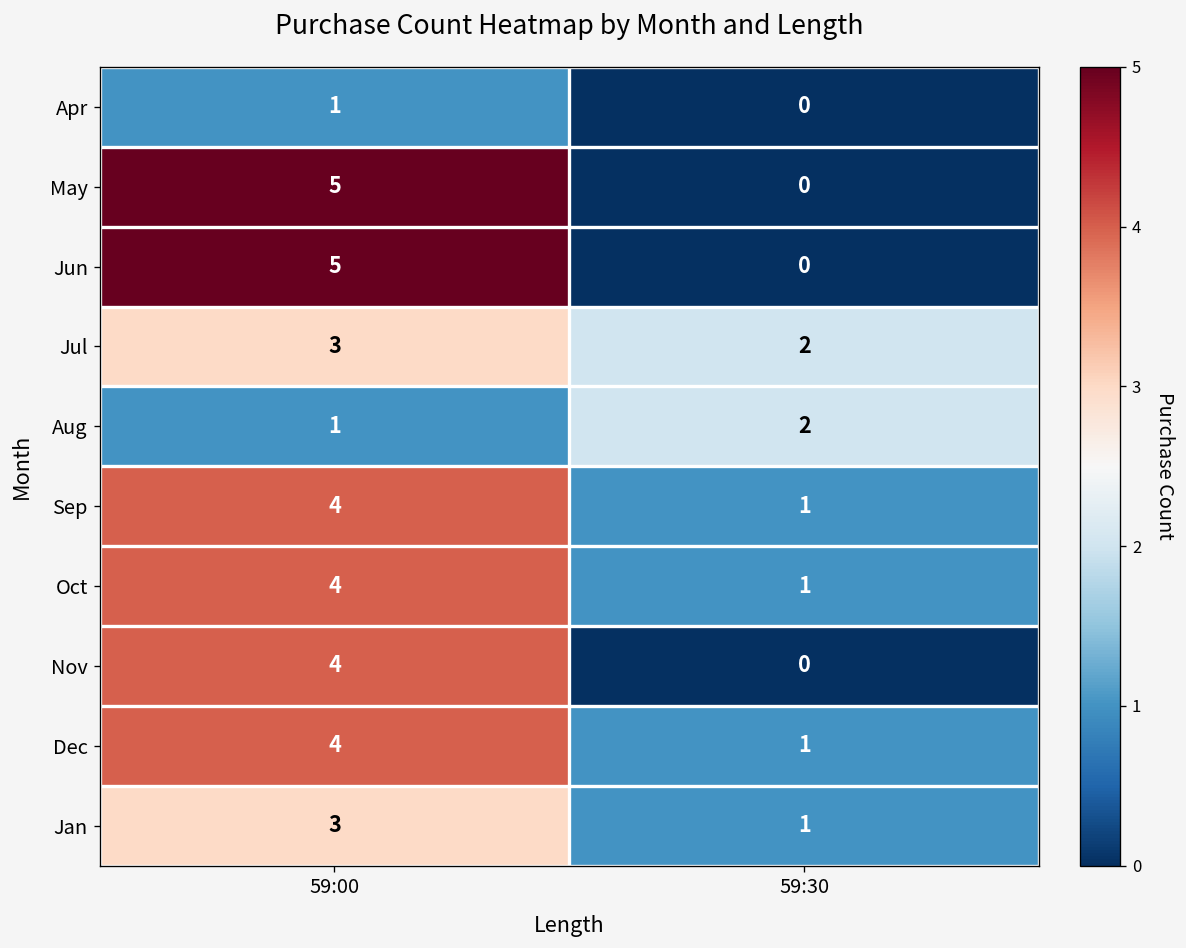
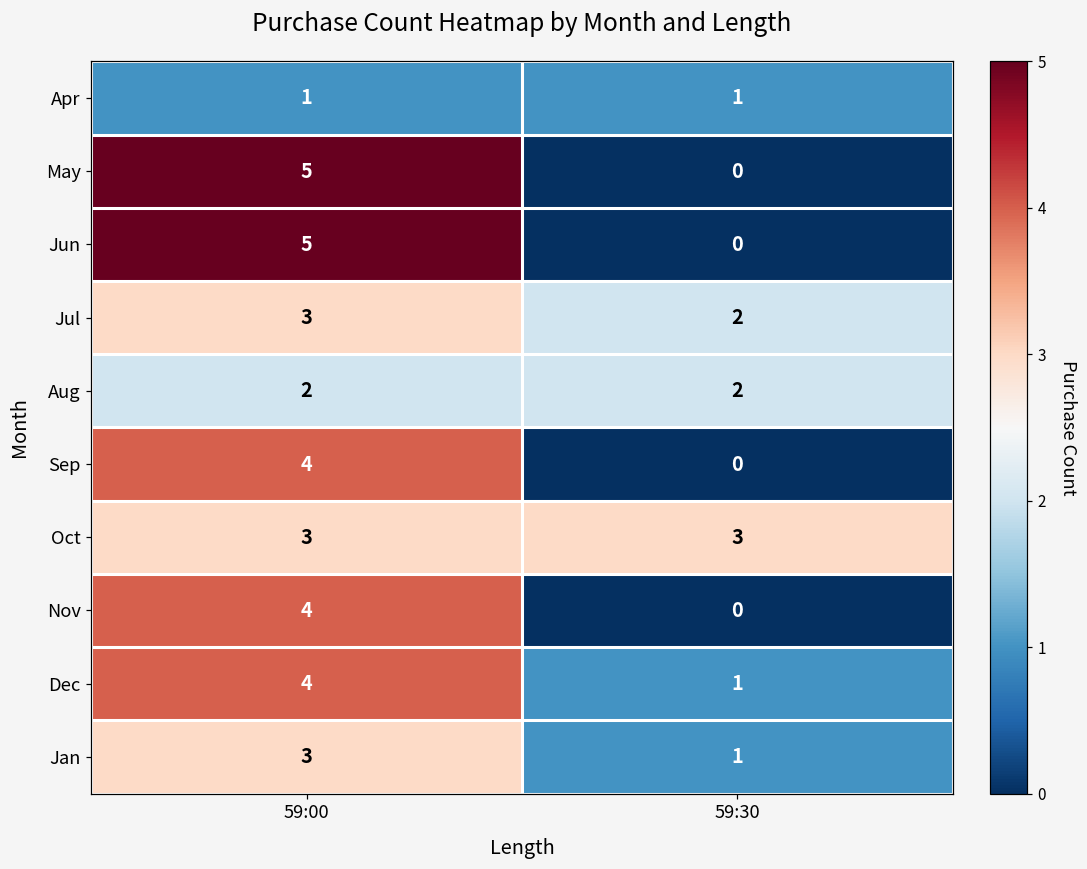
Apr, 59:30: 0 -> 1
Aug, 59:00: 1 -> 2
Sep, 59:30: 1 -> 0
Oct, 59:00: 4 -> 3
Oct, 59:30: 1 -> 3
